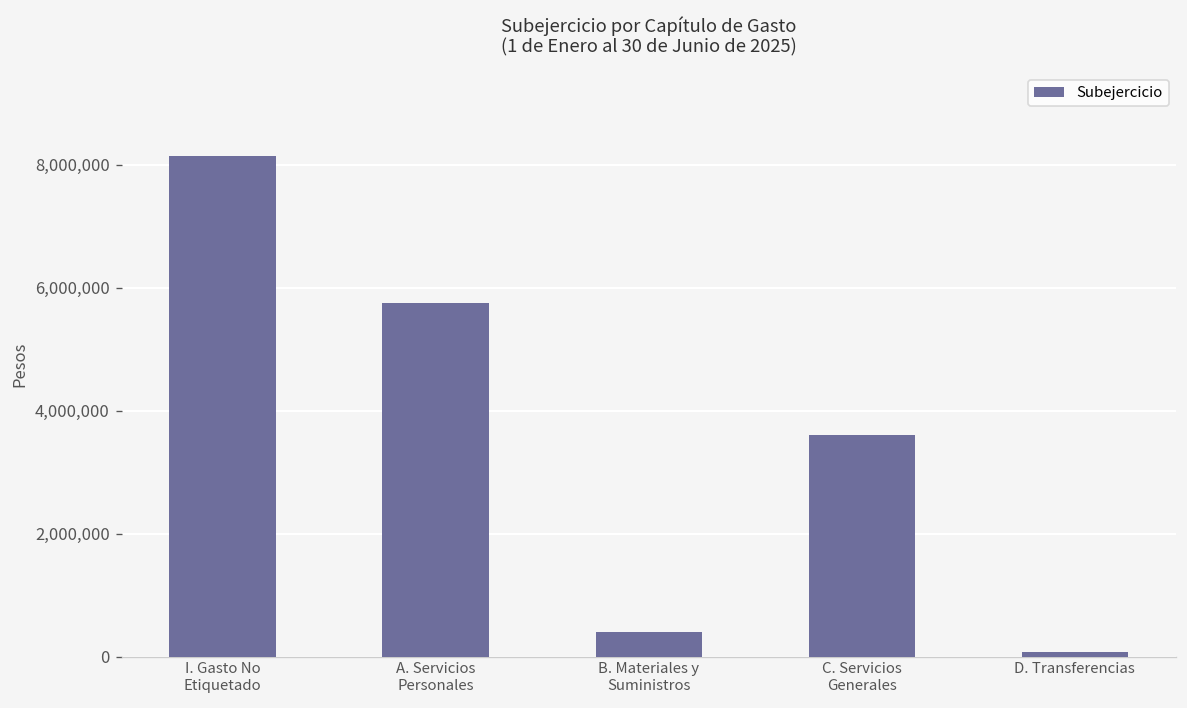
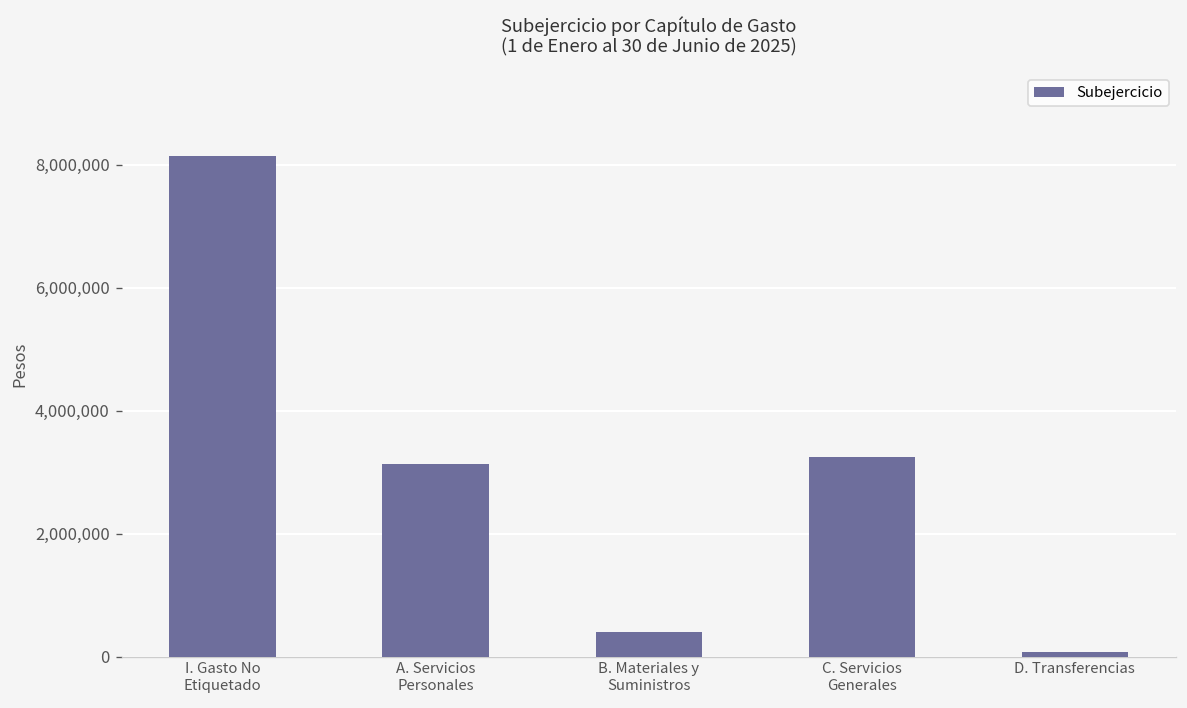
A. Servicios Personales: 5,800,000 -> 3,100,000
C. Servicios Generales: 3,600,000 -> 3,200,000
